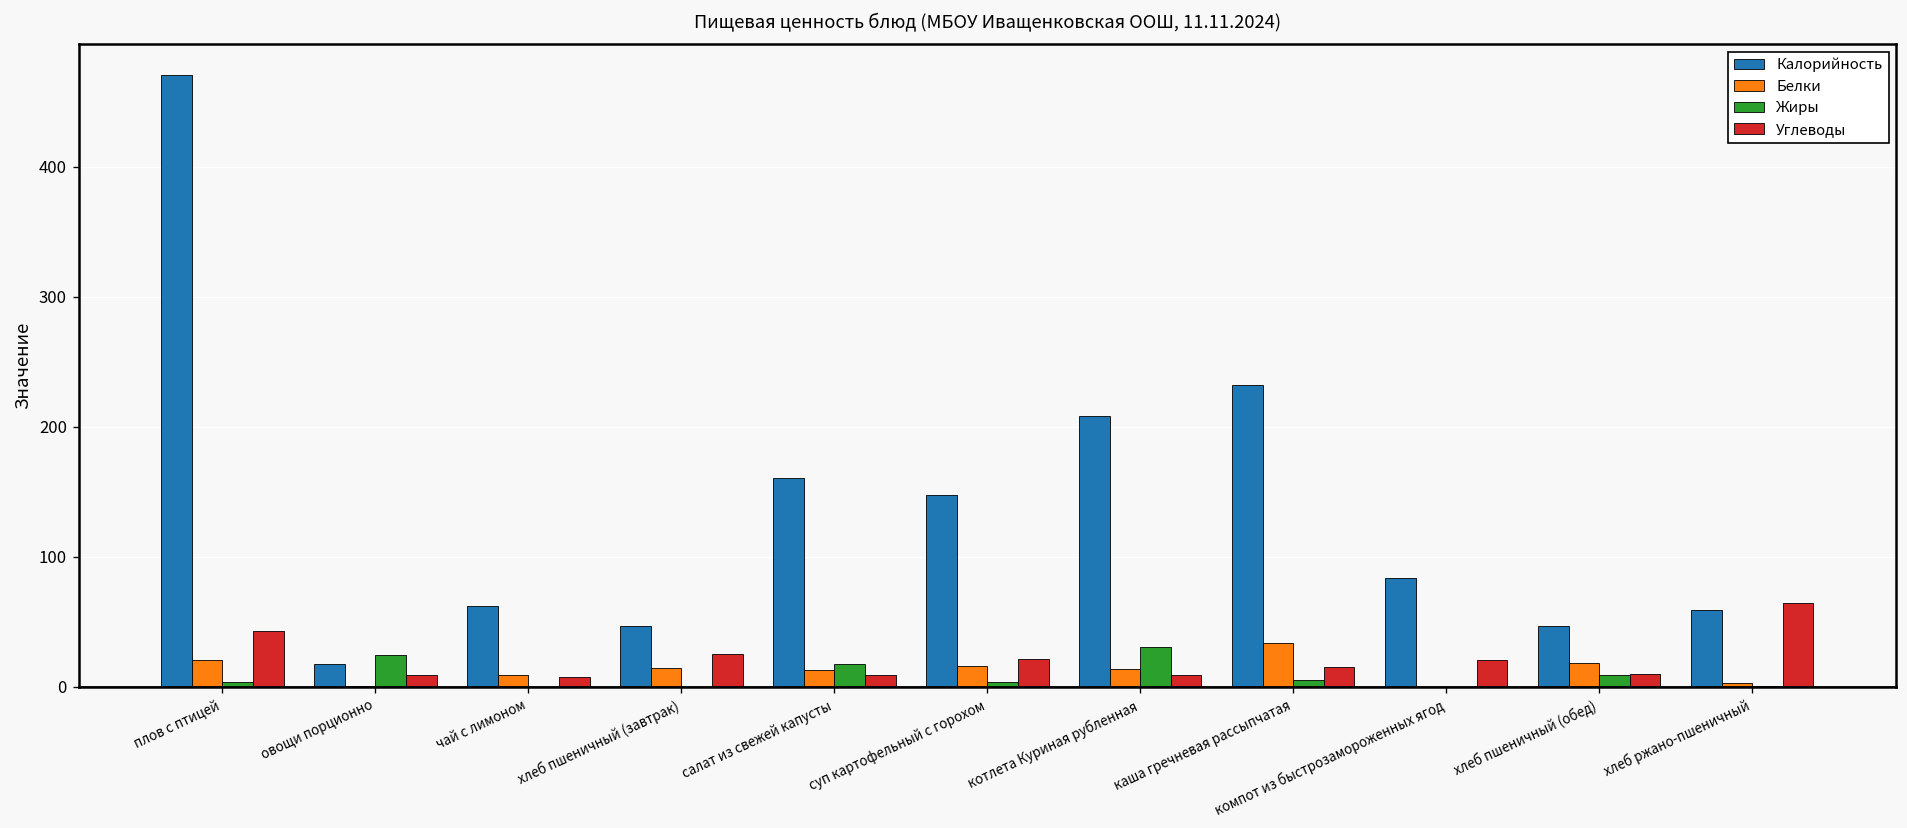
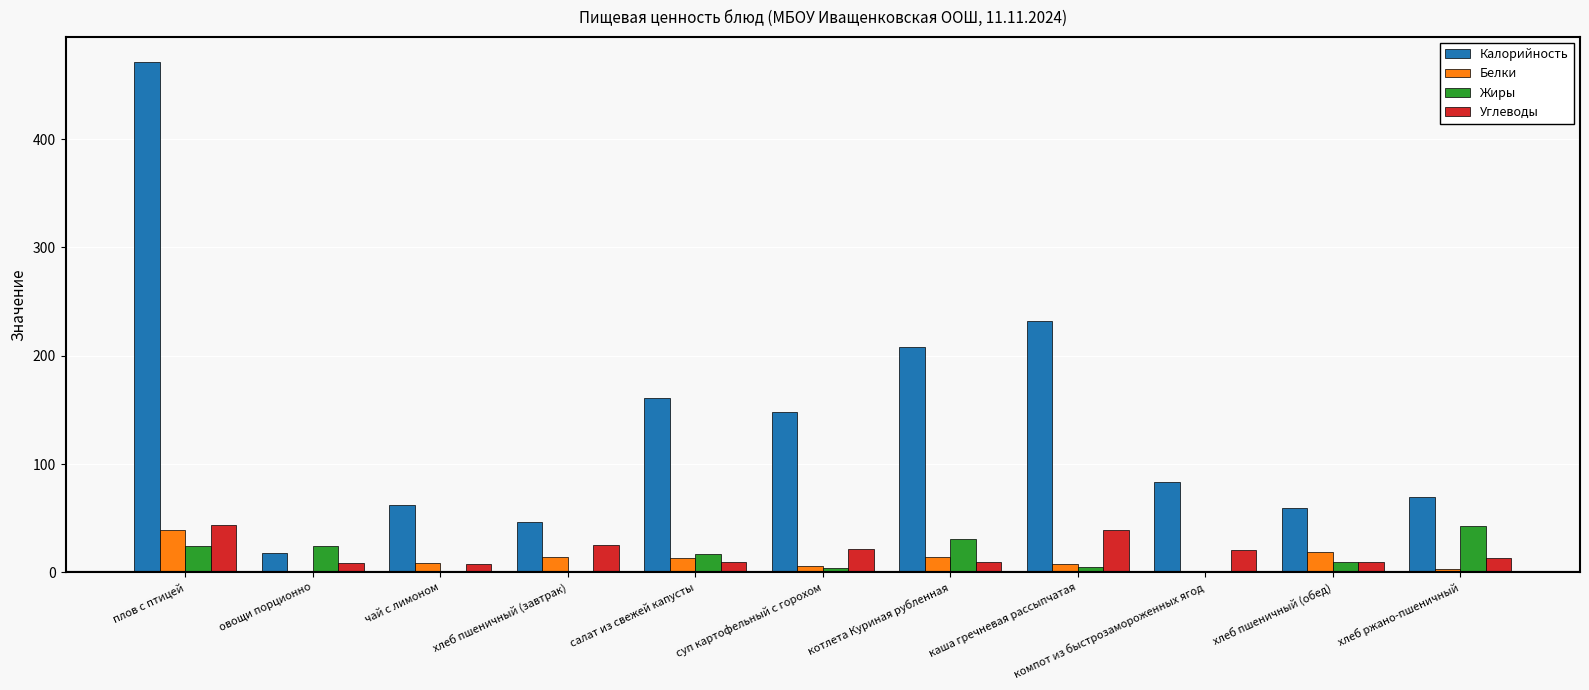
Белки, плов с птицей: 20 -> 39
Жиры, плов с птицей: 4 -> 24
Белки, суп картофельный с горохом: 16 -> 6
Белки, каша гречневая рассыпчатая: 33 -> 8
Углеводы, каша гречневая рассыпчатая: 15 -> 39
Калорийность, хлеб пшеничный (обед): 47 -> 59
Калорийность, хлеб ржано-пшеничный: 59 -> 70
Жиры, хлеб ржано-пшеничный: 0 -> 43
Углеводы, хлеб ржано-пшеничный: 65 -> 14
